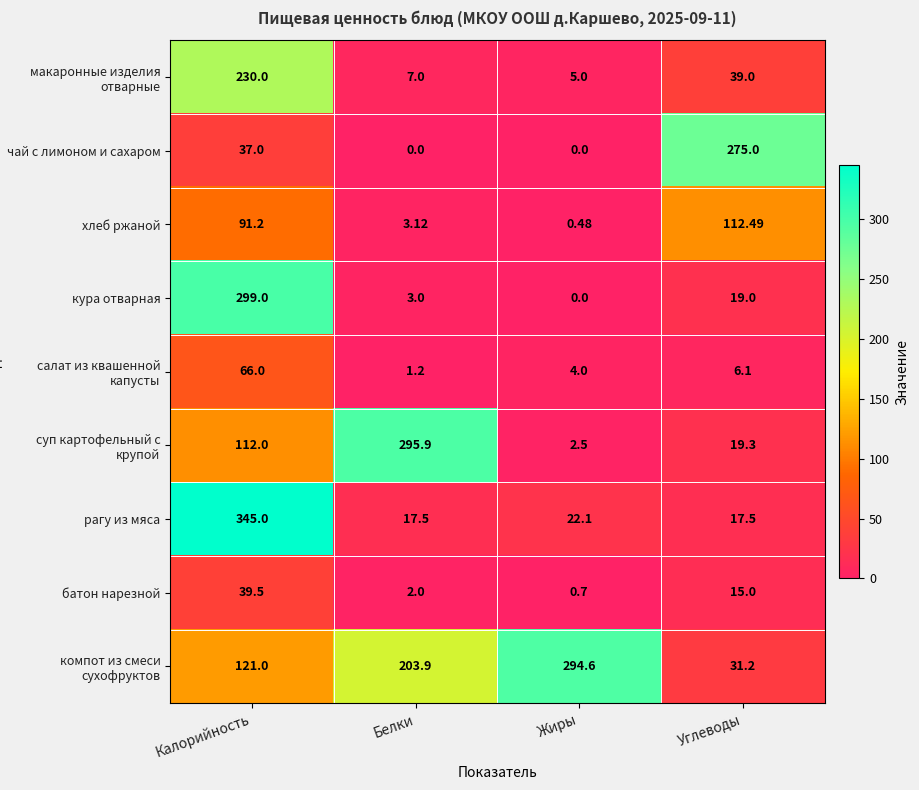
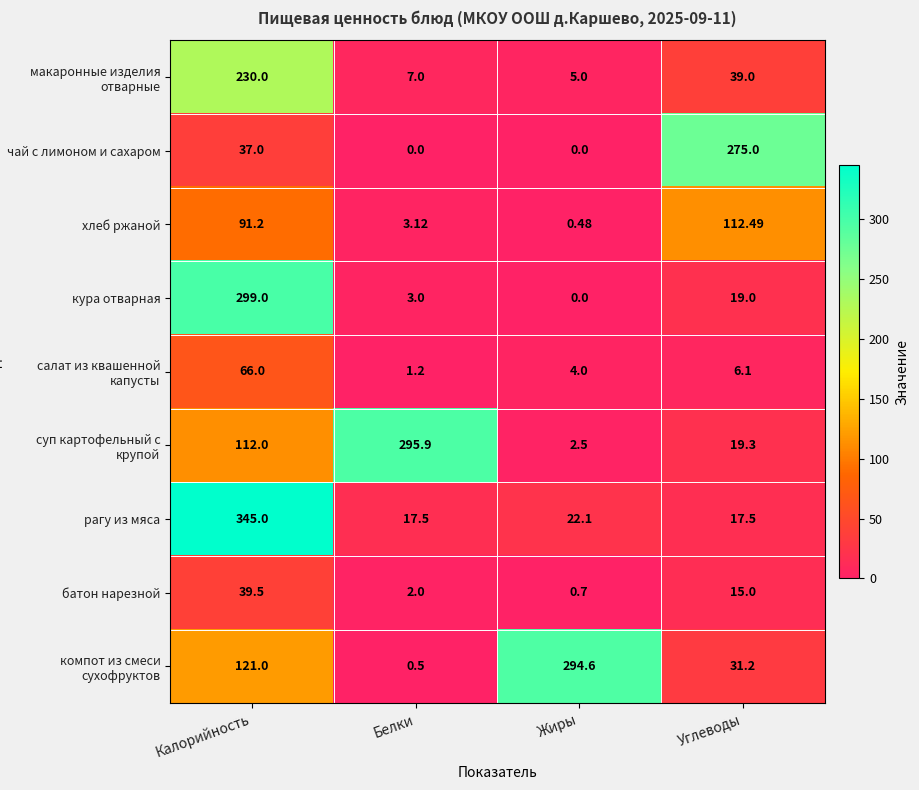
компот из смеси сухофруктов, Белки: 203.9 -> 0.5
